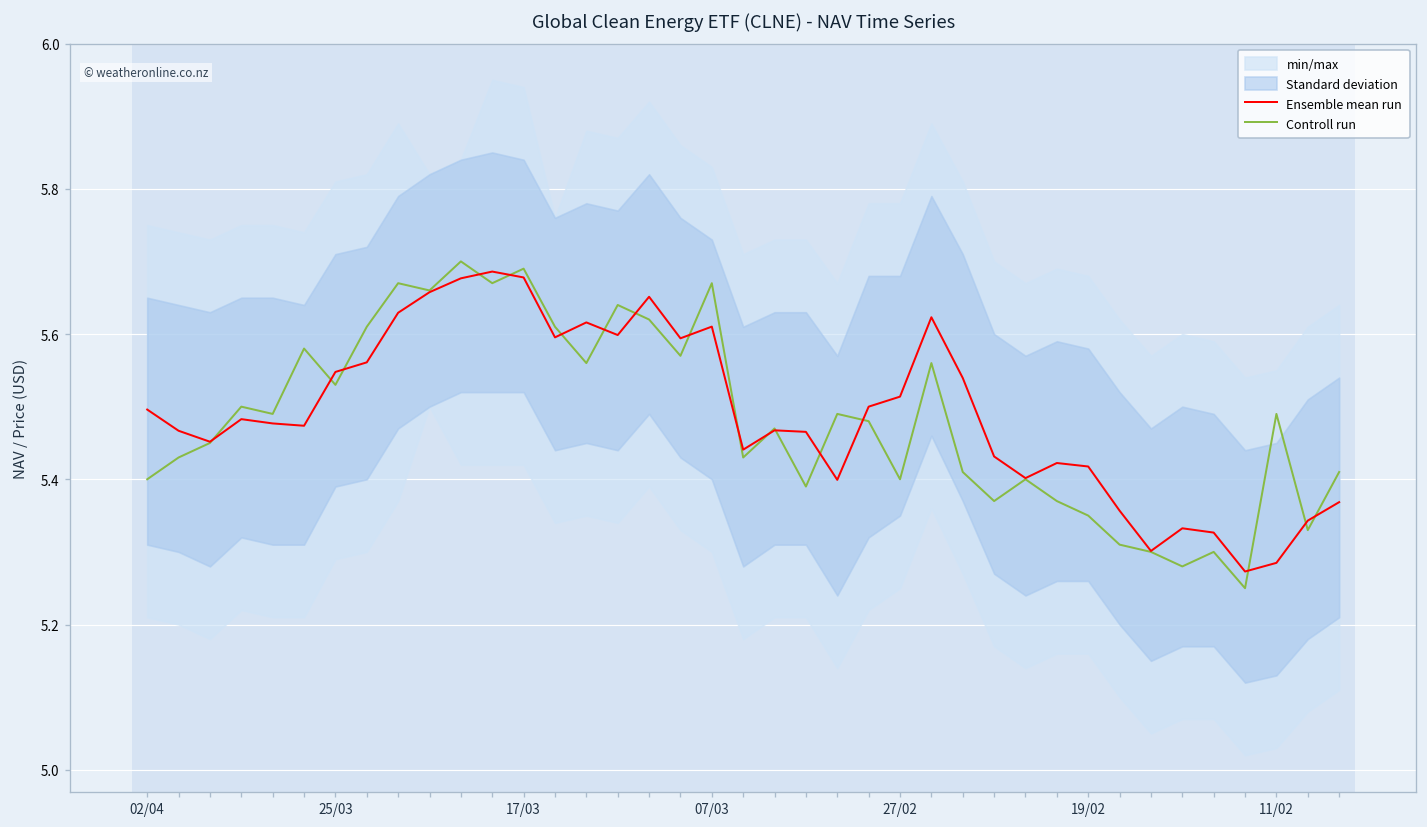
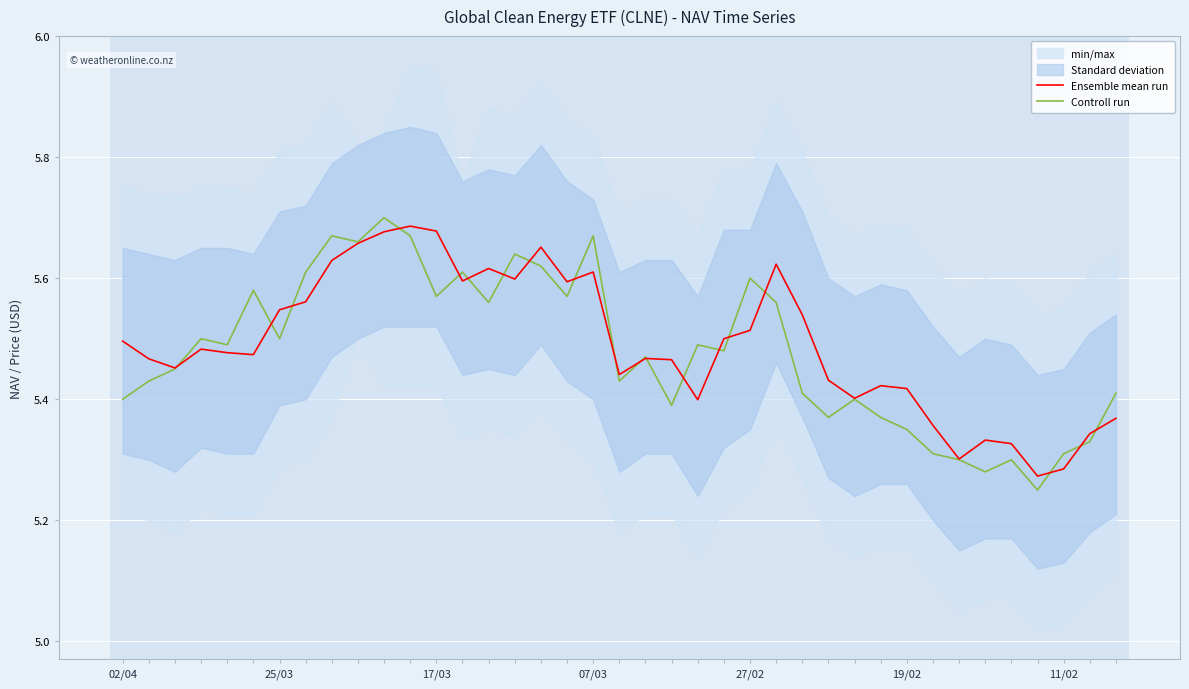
Controll run, 25/03: 5.53 -> 5.50
Controll run, 17/03: 5.69 -> 5.57
Controll run, 27/02: 5.4 -> 5.6
Controll run, 11/02: 5.49 -> 5.31
